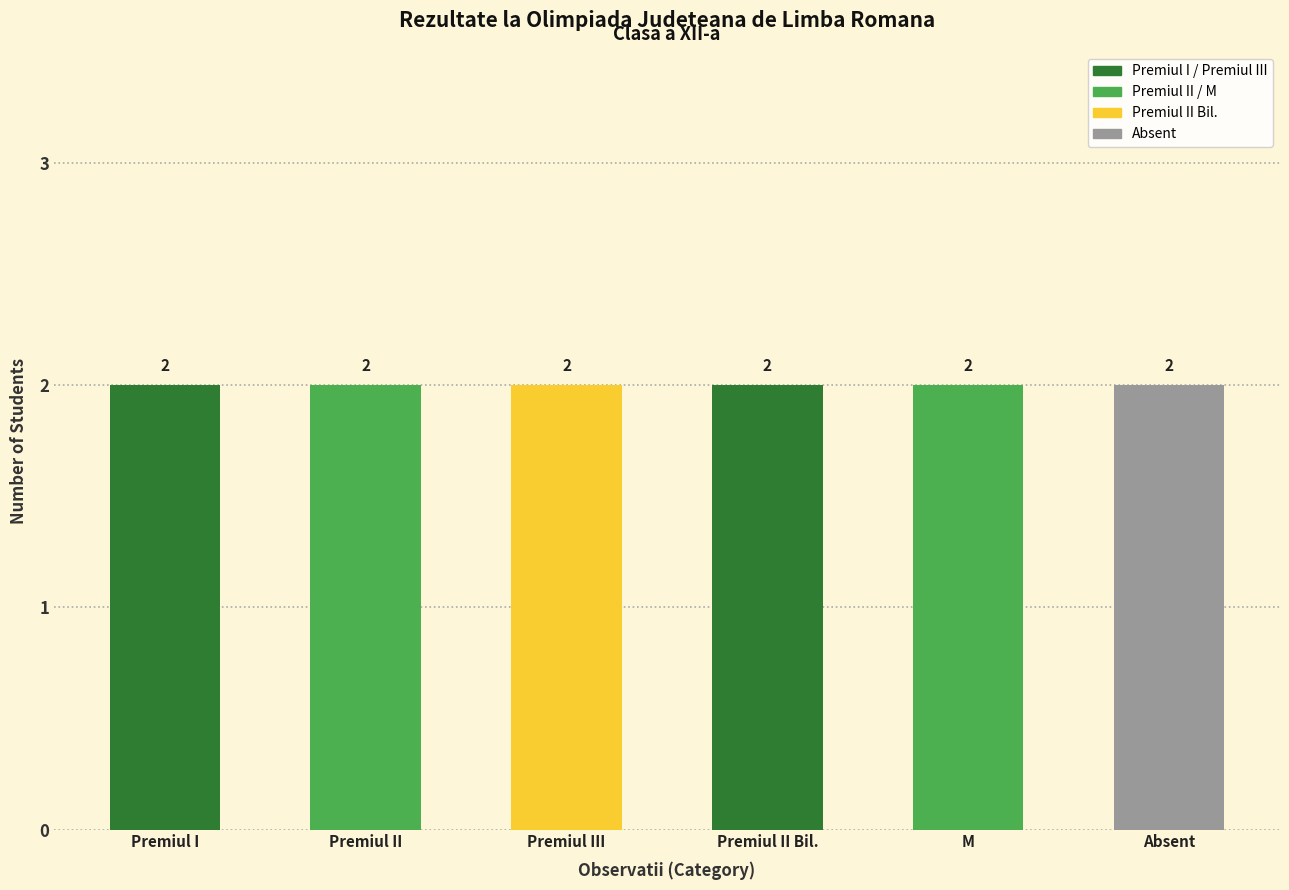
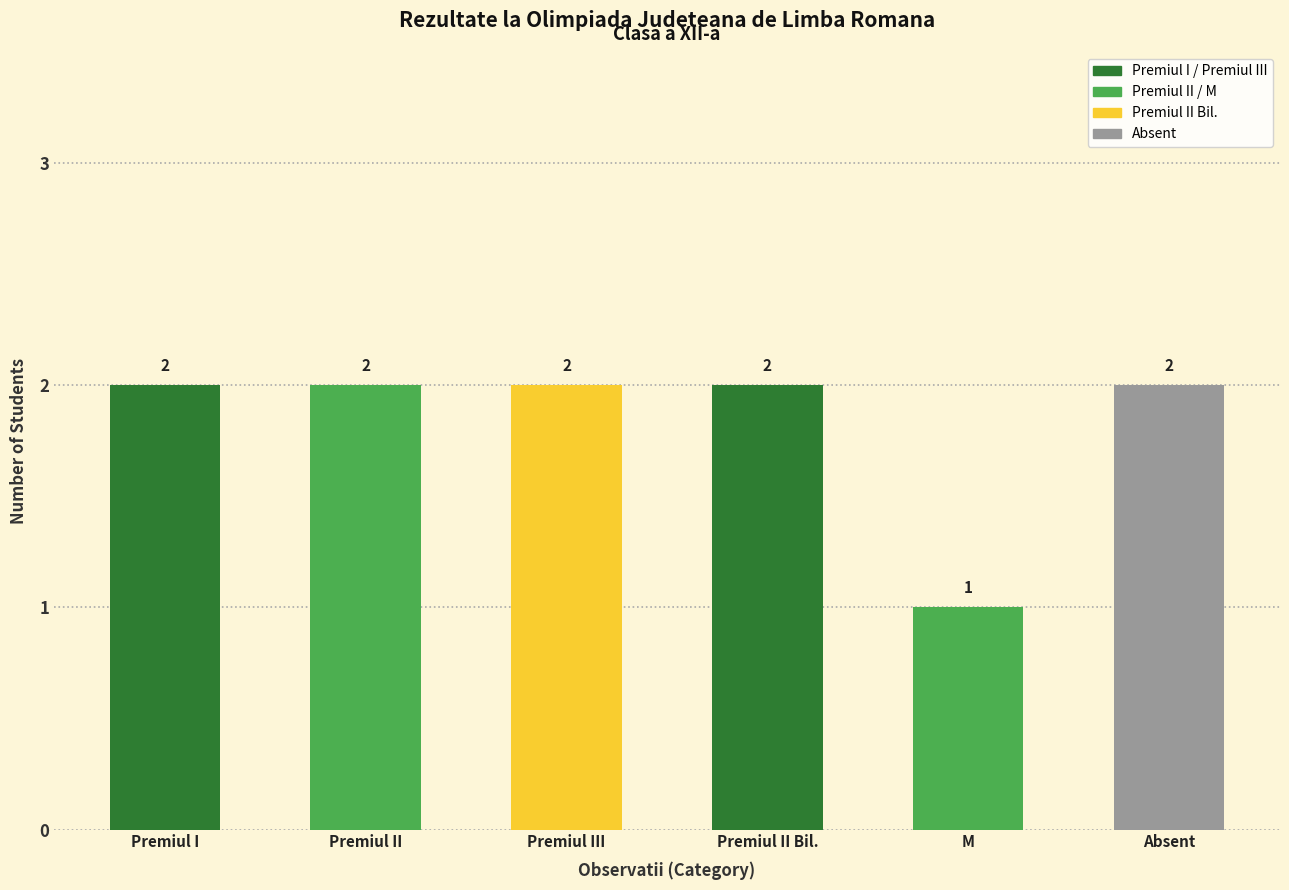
M: 2 -> 1
